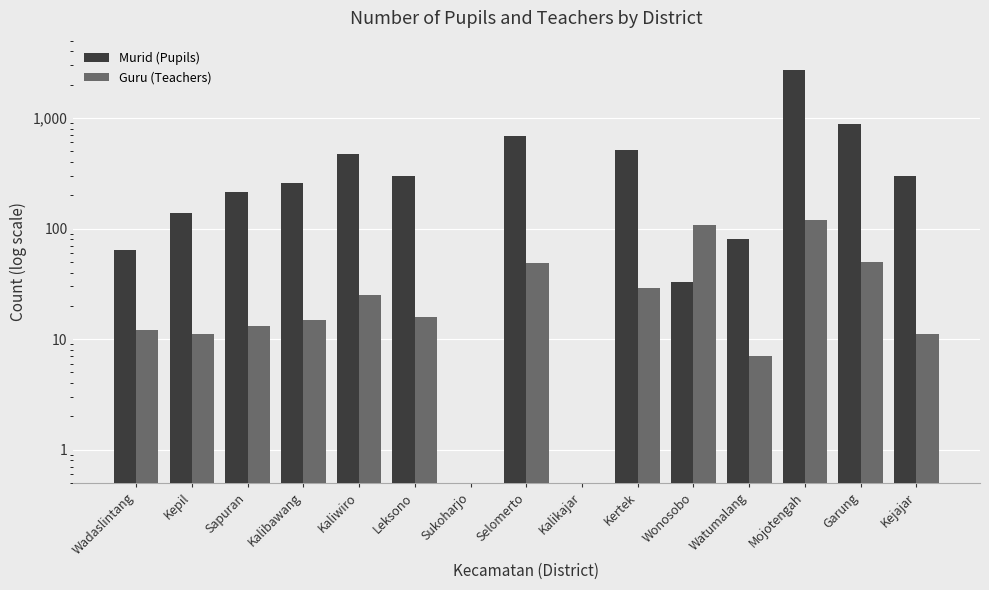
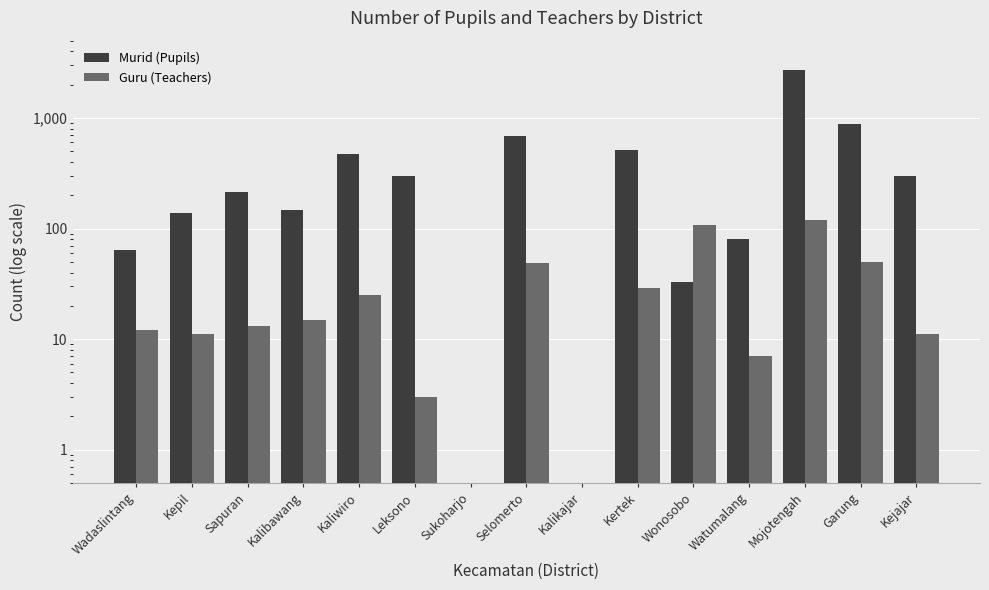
Murid (Pupils), Kalibawang: 260 -> 150
Guru (Teachers), Leksono: 16 -> 3
